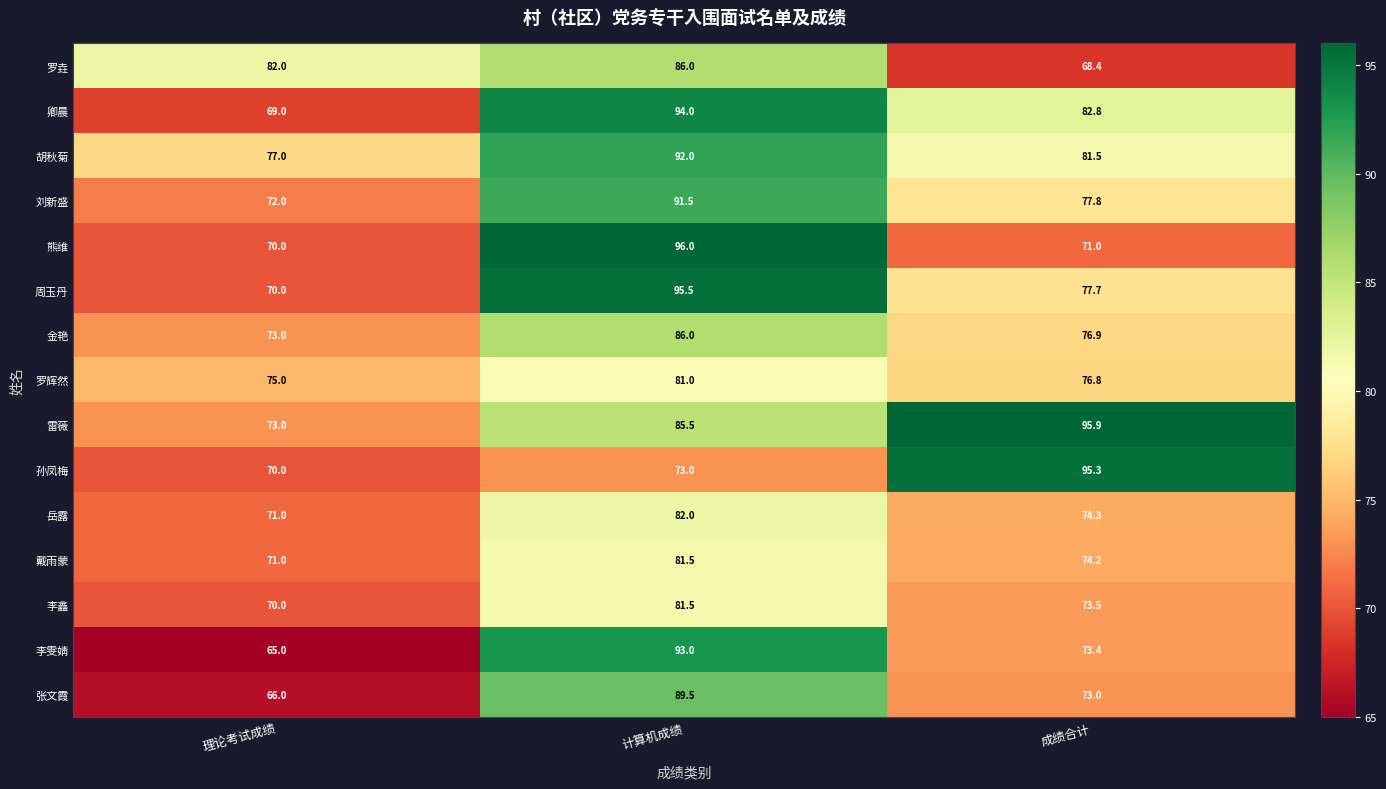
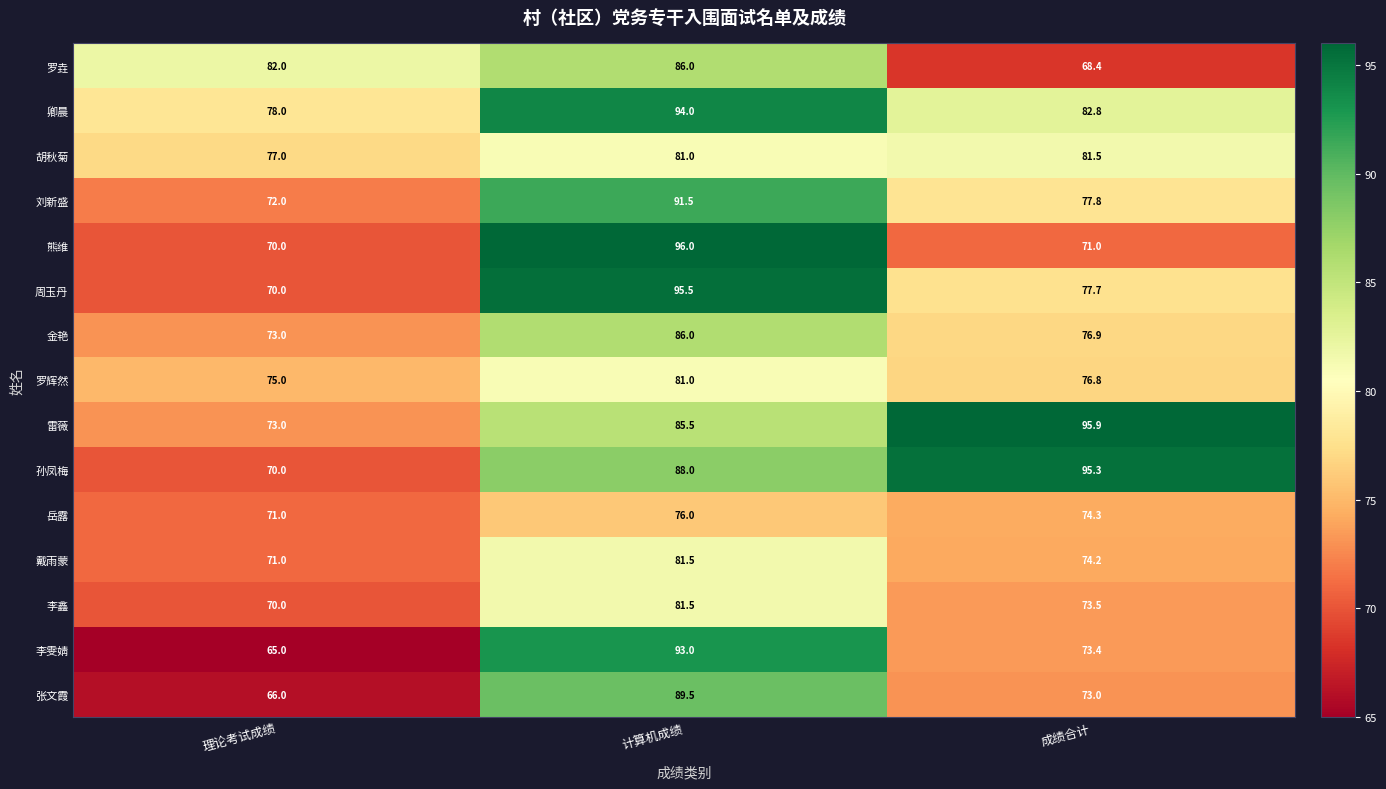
卿晨, 理论考试成绩: 69.0 -> 78.0
胡秋菊, 计算机成绩: 92.0 -> 81.0
孙凤梅, 计算机成绩: 73.0 -> 88.0
岳露, 计算机成绩: 82.0 -> 76.0
